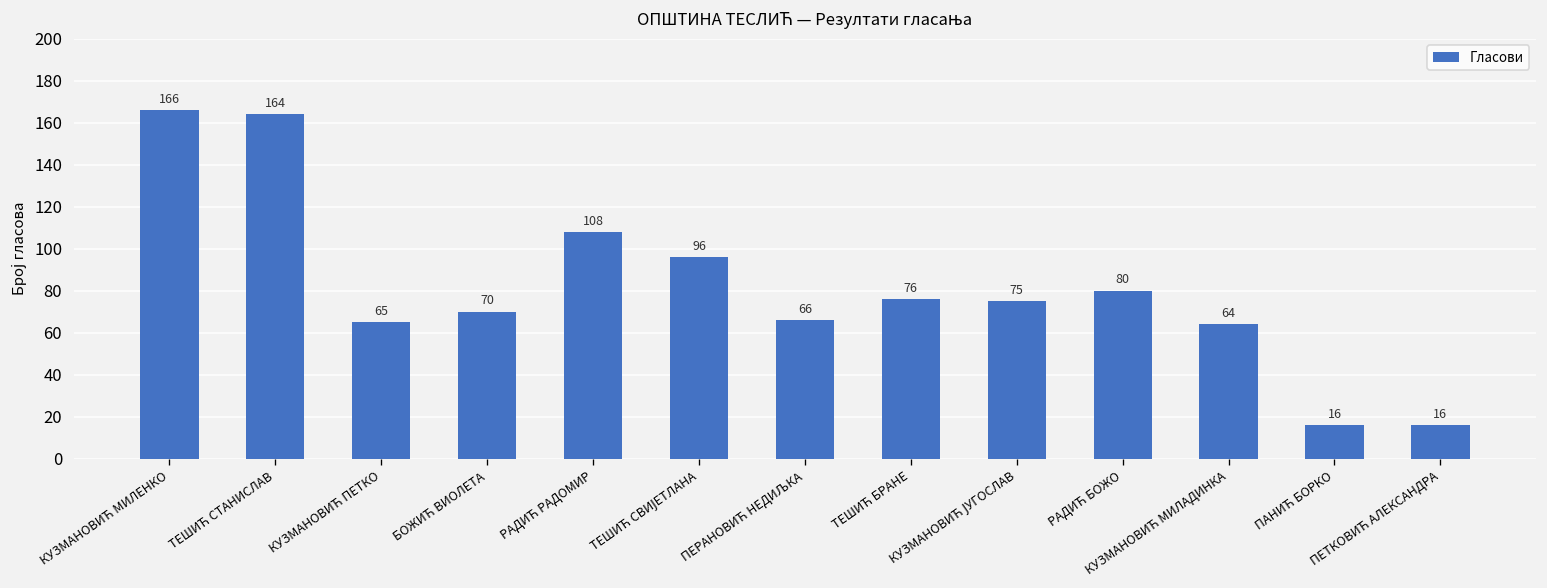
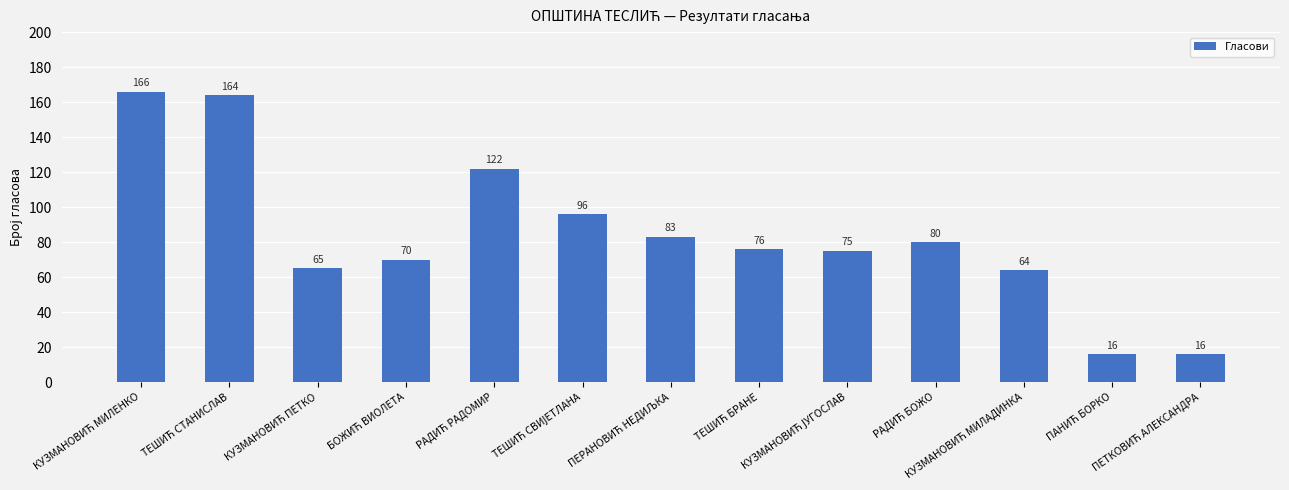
РАДИЋ РАДОМИР: 108 -> 122
ПЕРАНОВИЋ НЕДИЉКА: 66 -> 83
